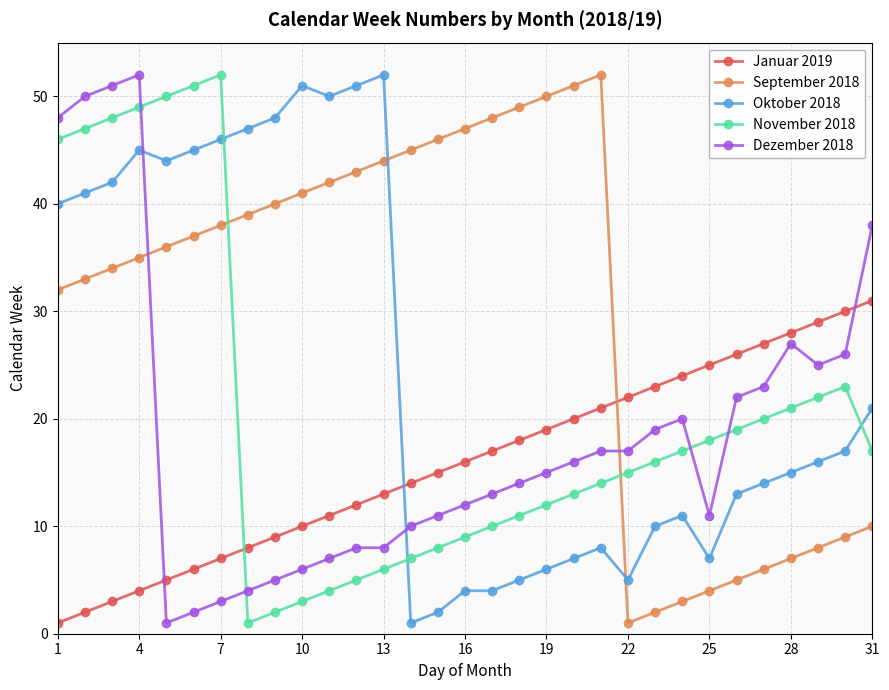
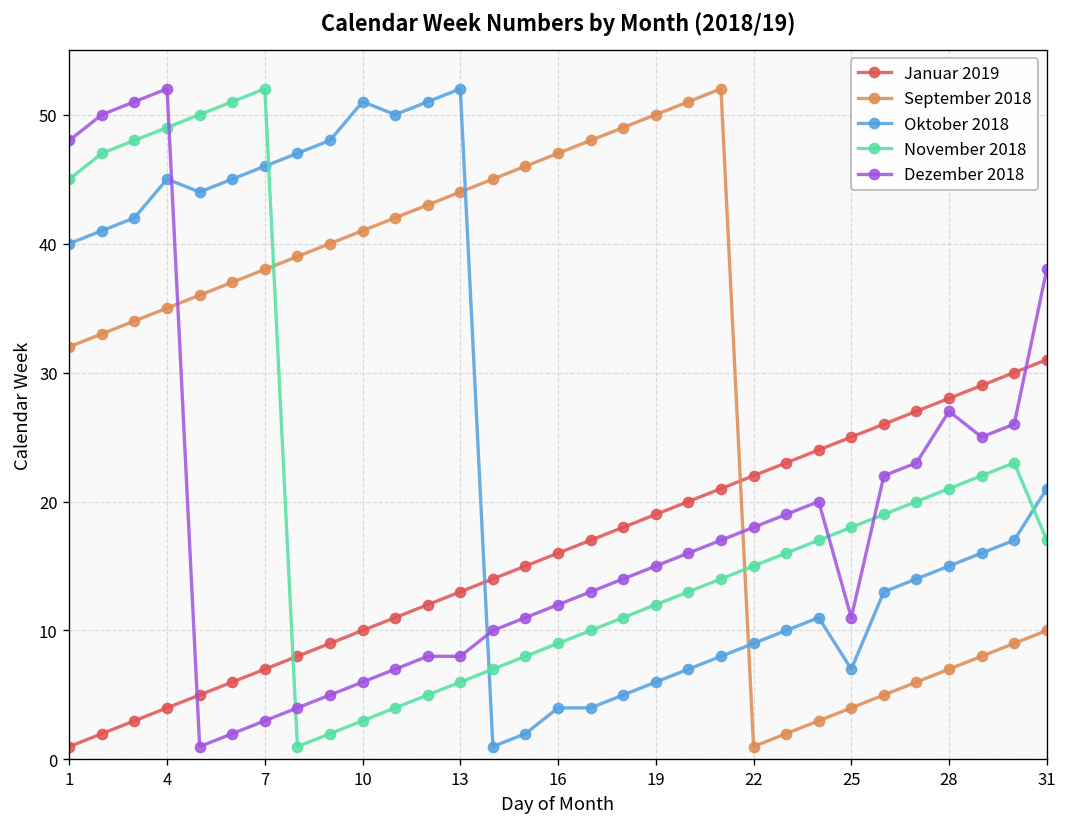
November 2018, 1: 46 -> 45
Oktober 2018, 22: 5 -> 9
Dezember 2018, 22: 17 -> 18
